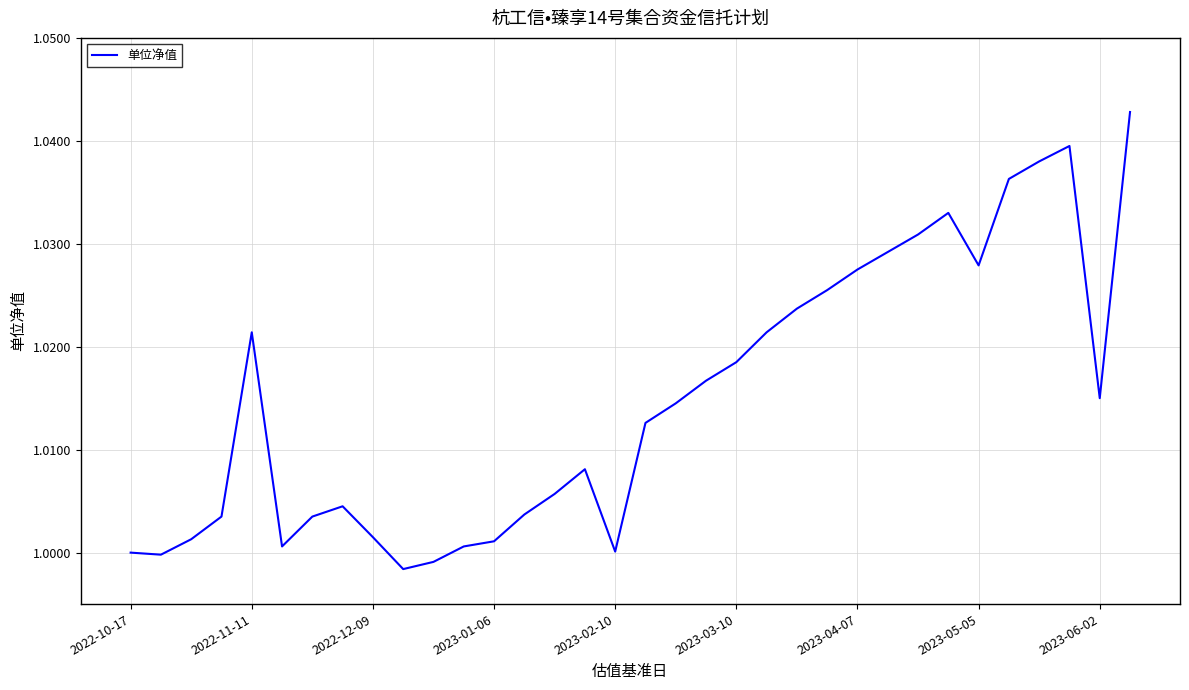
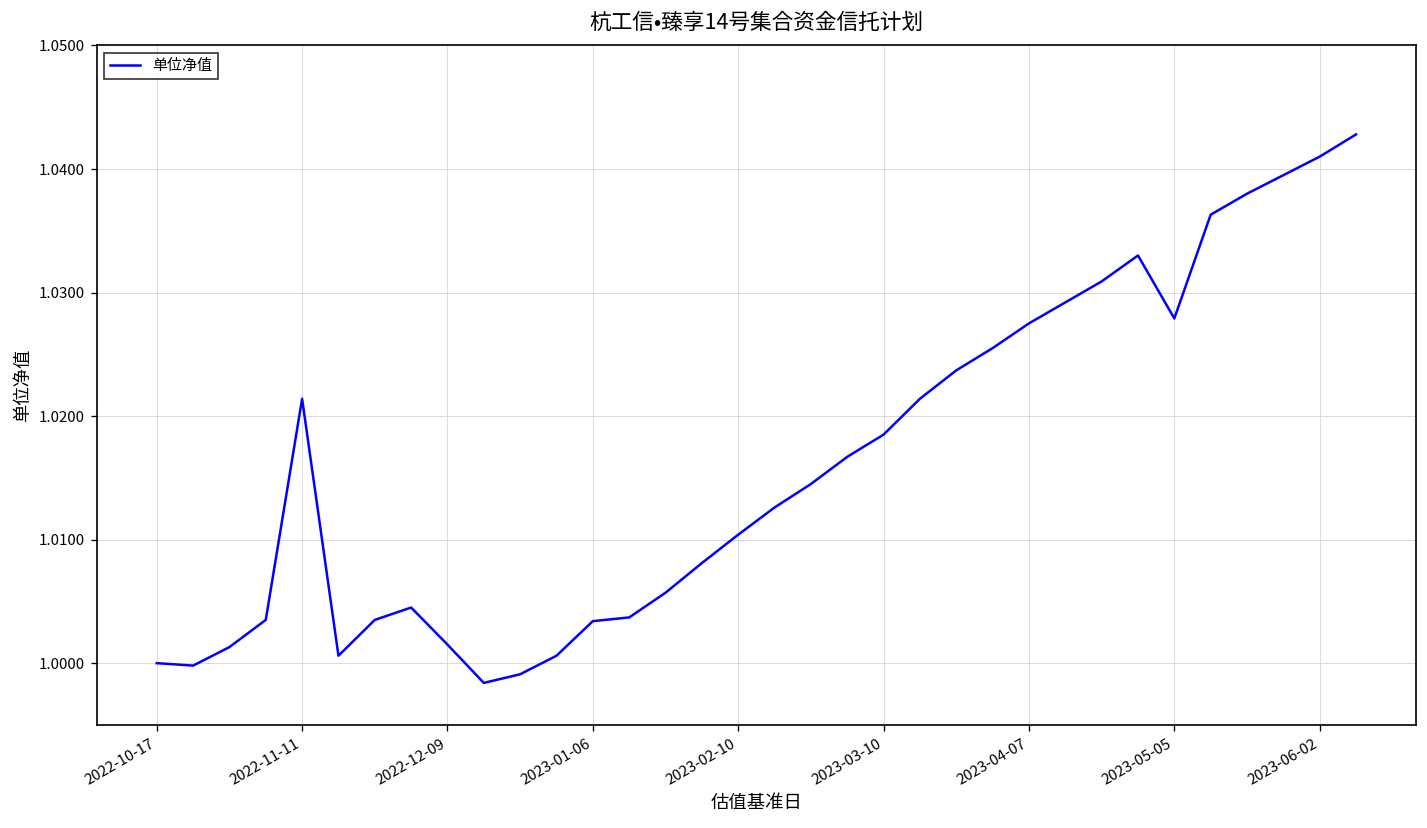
2023-01-06: 1.0011 -> 1.0034
2023-02-10: 1.0001 -> 1.0104
2023-06-02: 1.015 -> 1.041
